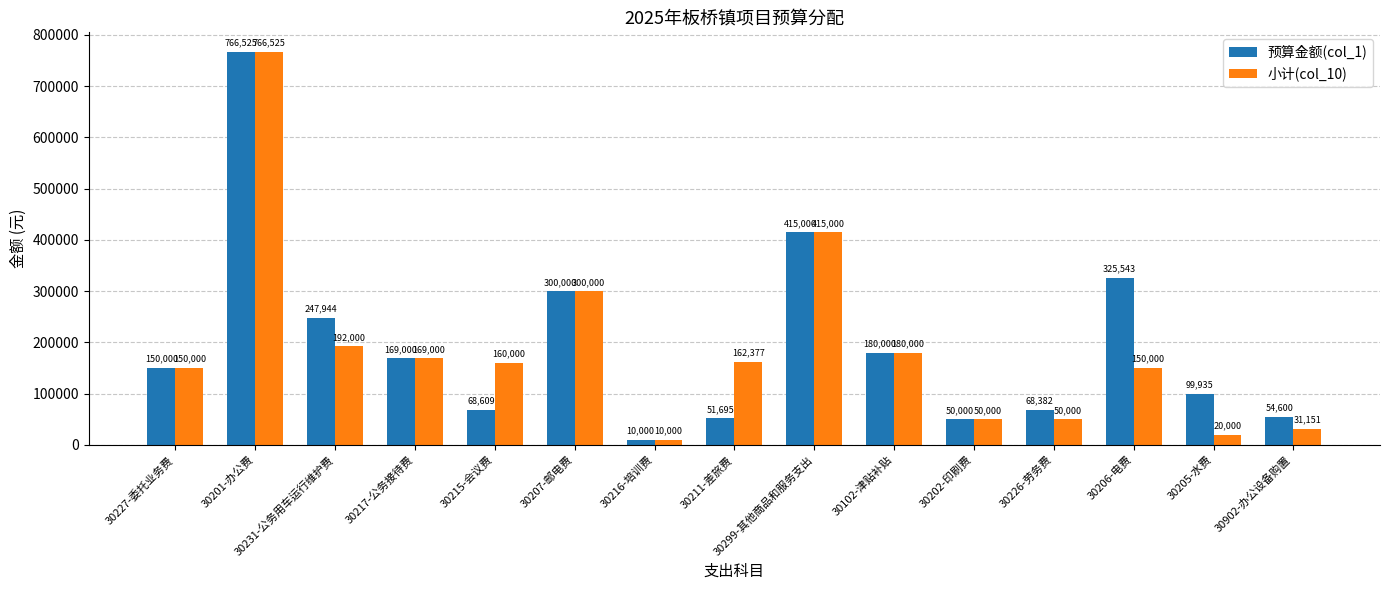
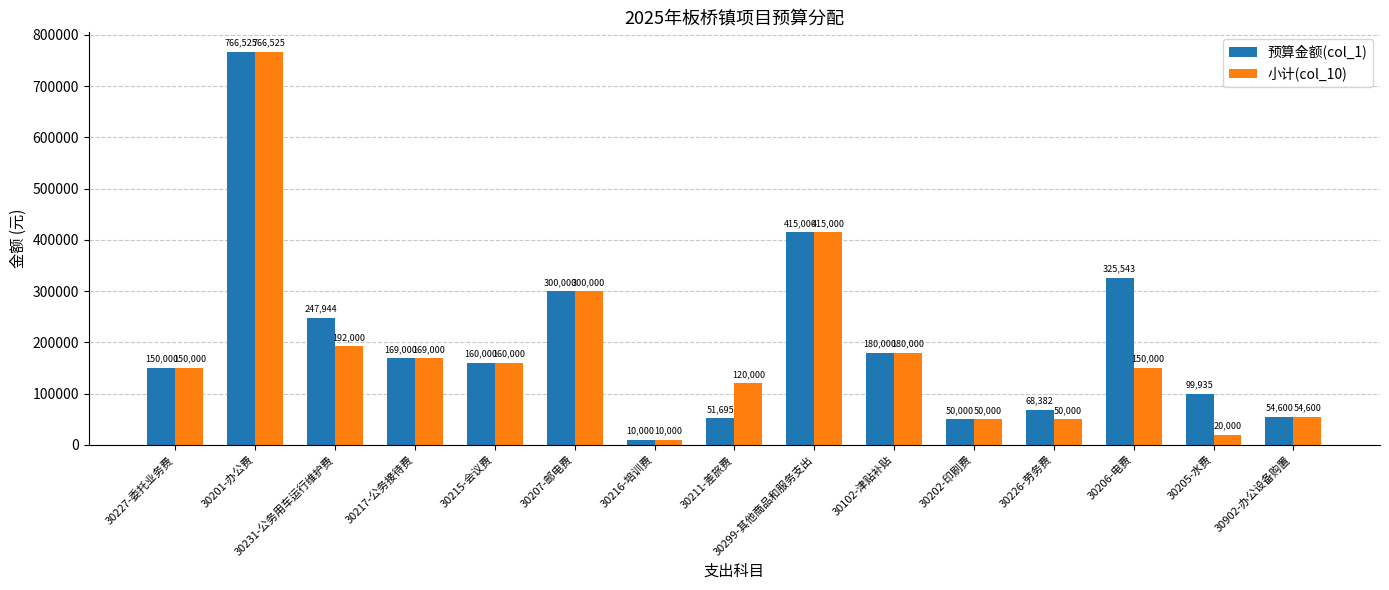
预算金额(col_1), 30215-会议费: 68,609 -> 160,000
小计(col_10), 30211-差旅费: 162,377 -> 120,000
小计(col_10), 30902-办公设备购置: 31,151 -> 54,600
